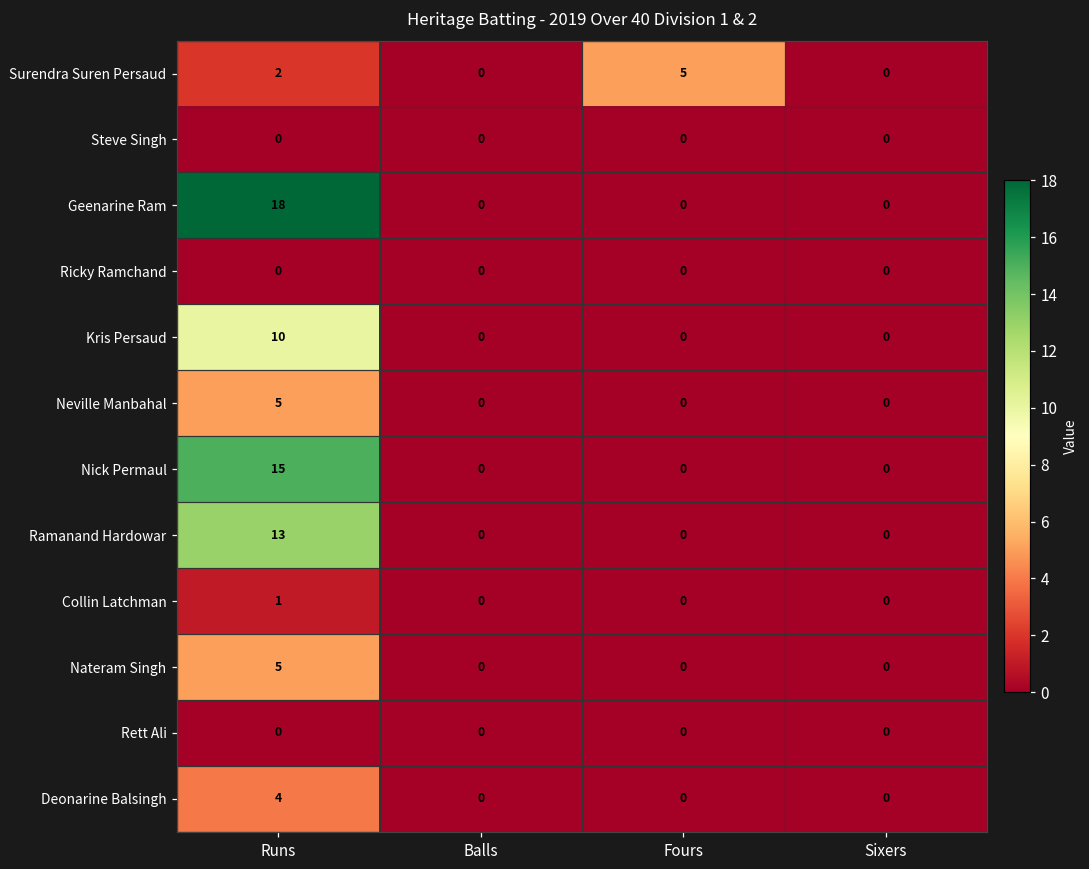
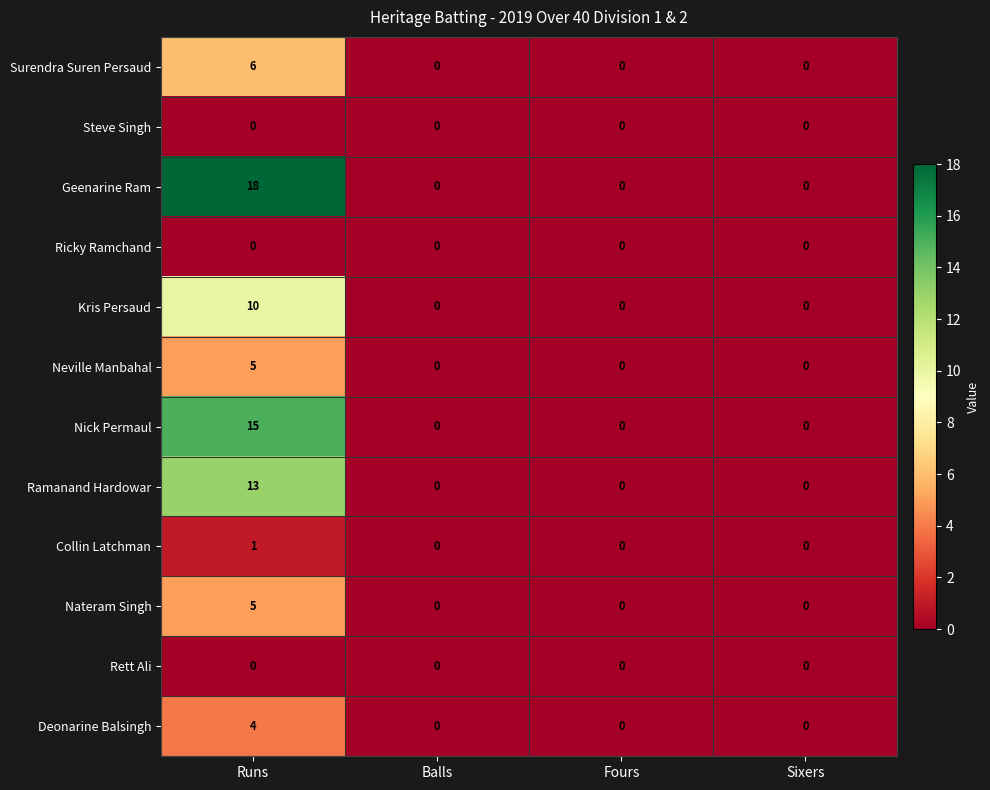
Surendra Suren Persaud, Runs: 2 -> 6
Surendra Suren Persaud, Fours: 5 -> 0
